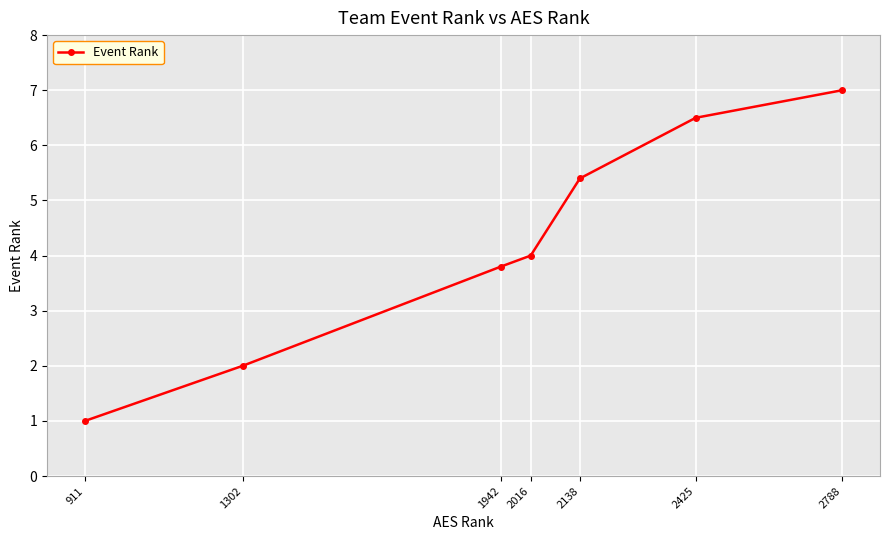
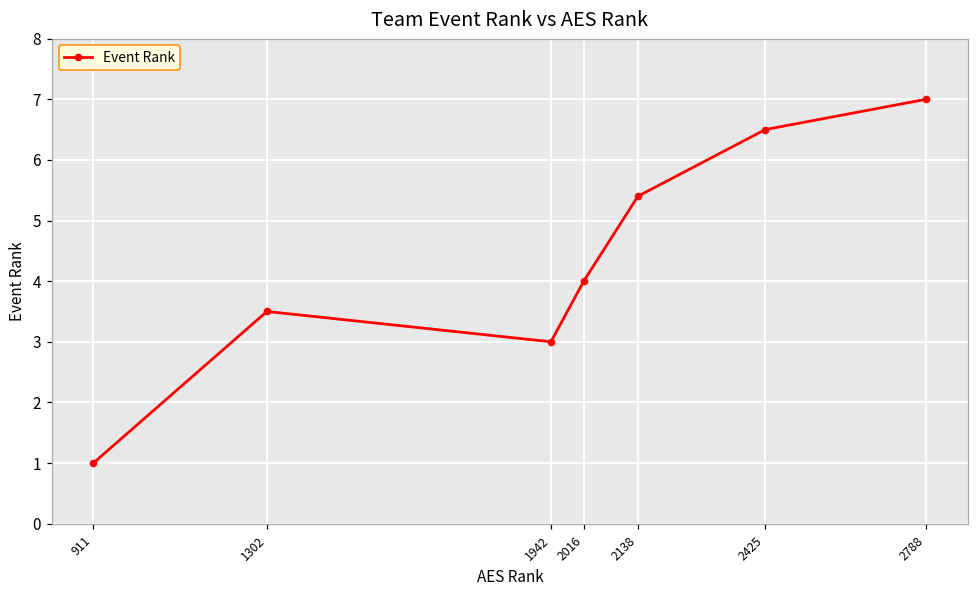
1302: 2.0 -> 3.5
1942: 3.8 -> 3.0
